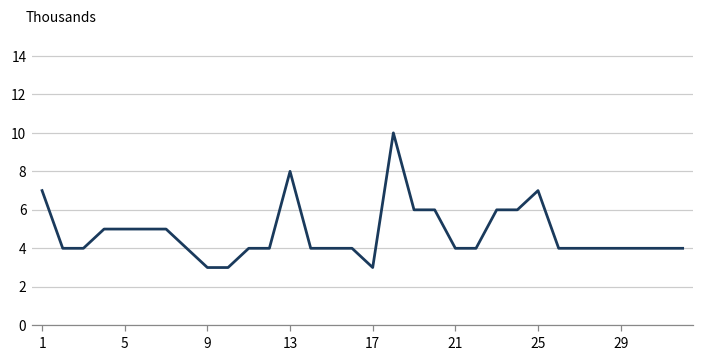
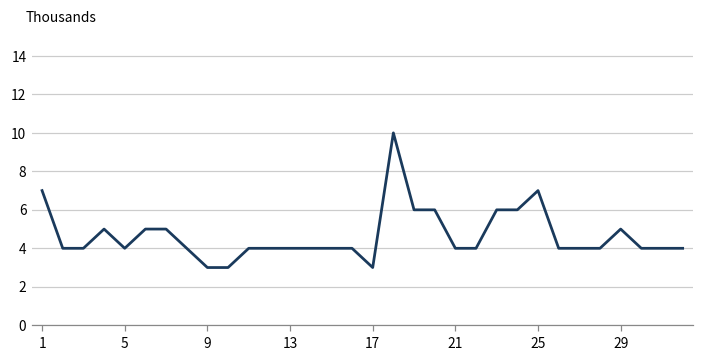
5: 5 -> 4
13: 8 -> 4
29: 4 -> 5
